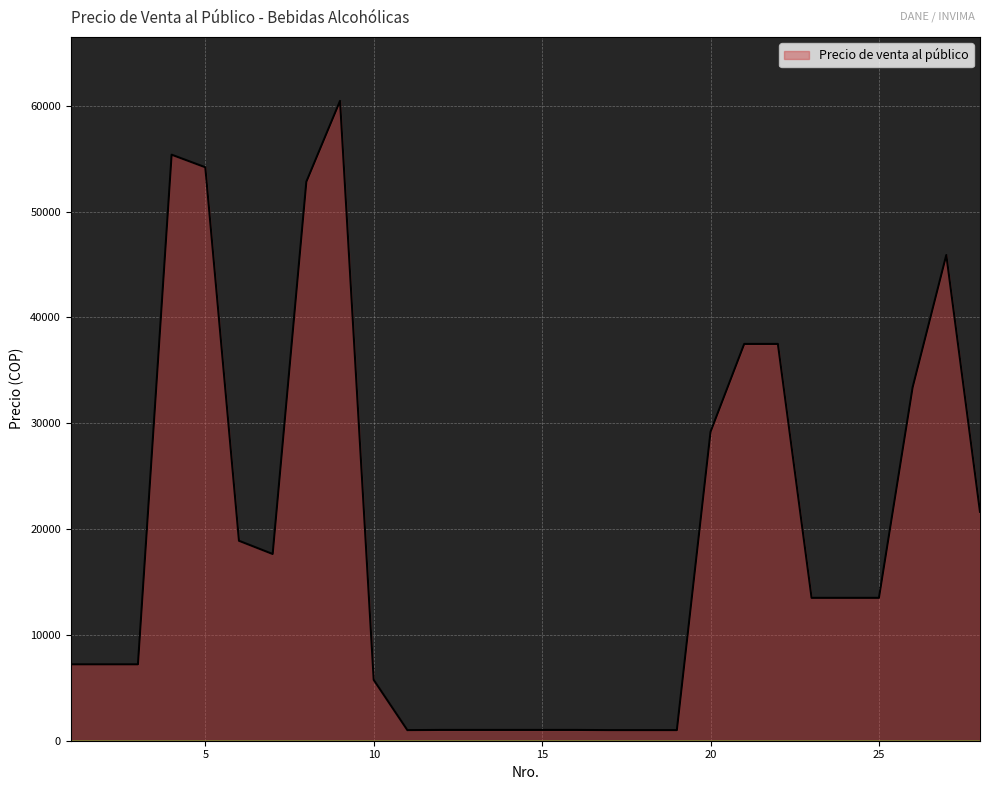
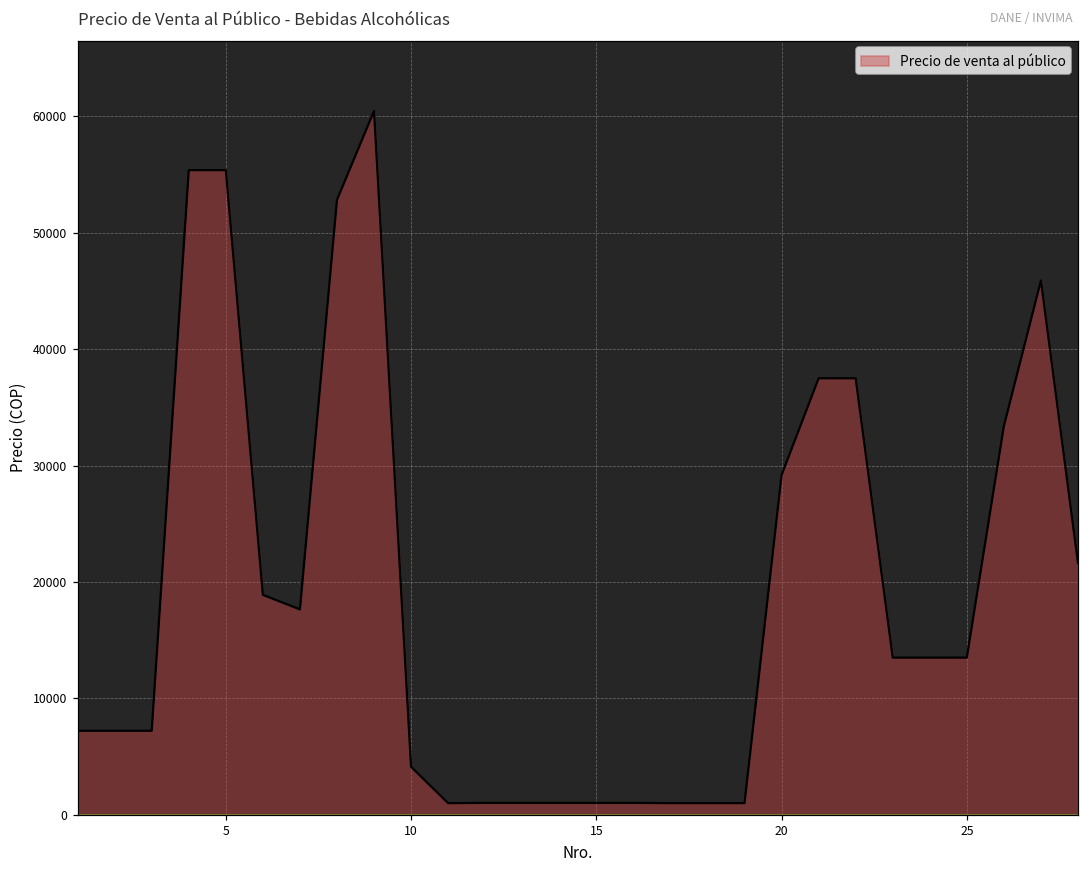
5: 54200 -> 55400
10: 5800 -> 4100
